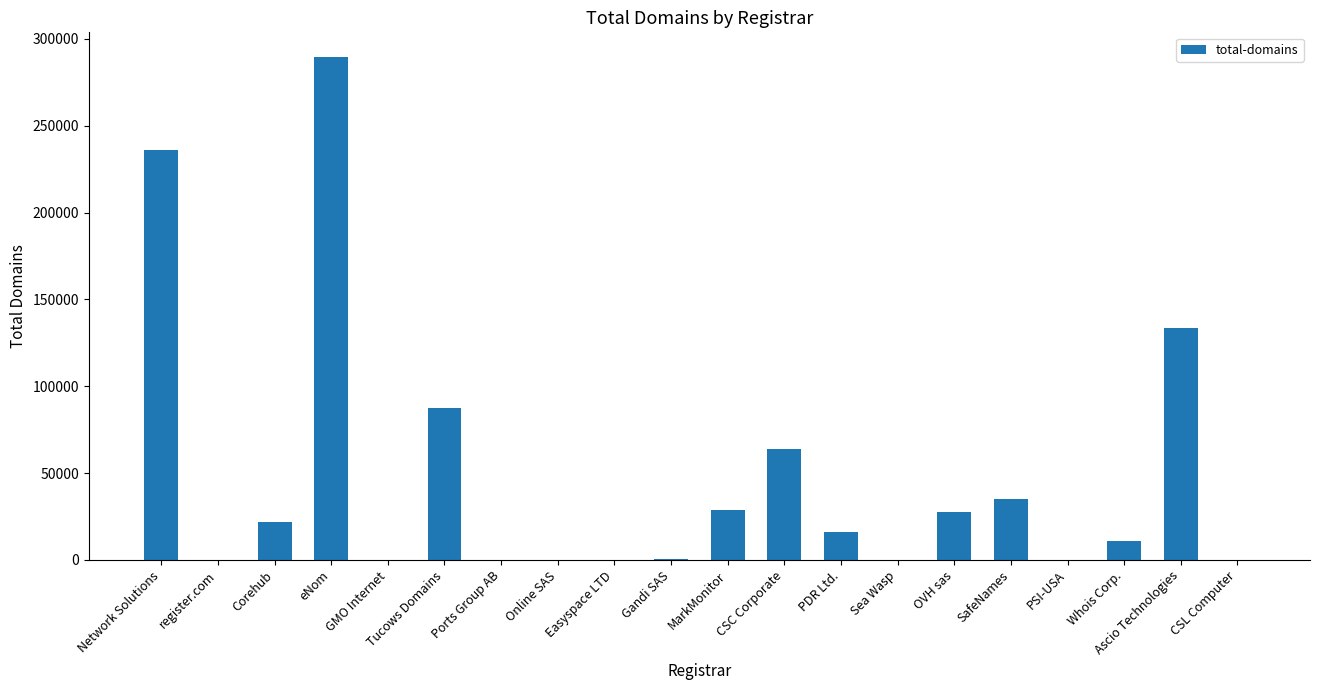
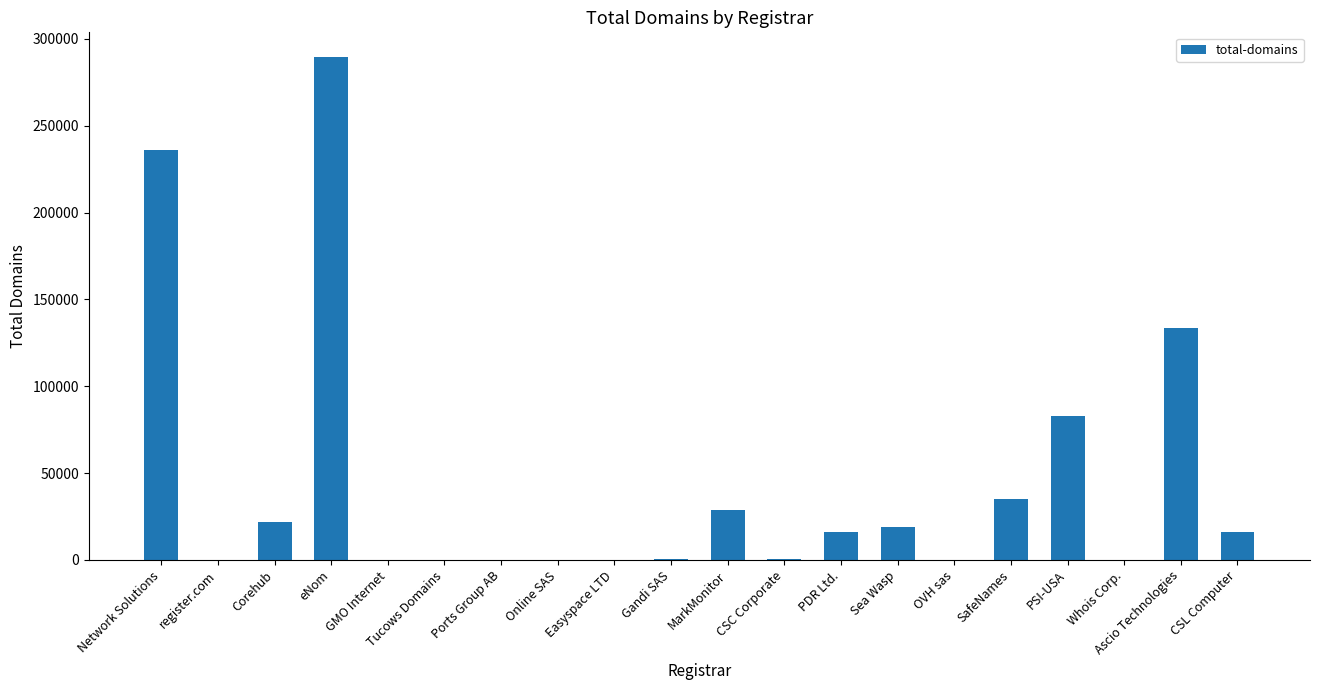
Tucows Domains: 88000 -> 0
CSC Corporate: 64000 -> 0
Sea Wasp: 0 -> 19000
OVH sas: 28000 -> 0
PSI-USA: 0 -> 83000
Whois Corp.: 11000 -> 0
CSL Computer: 0 -> 16000
